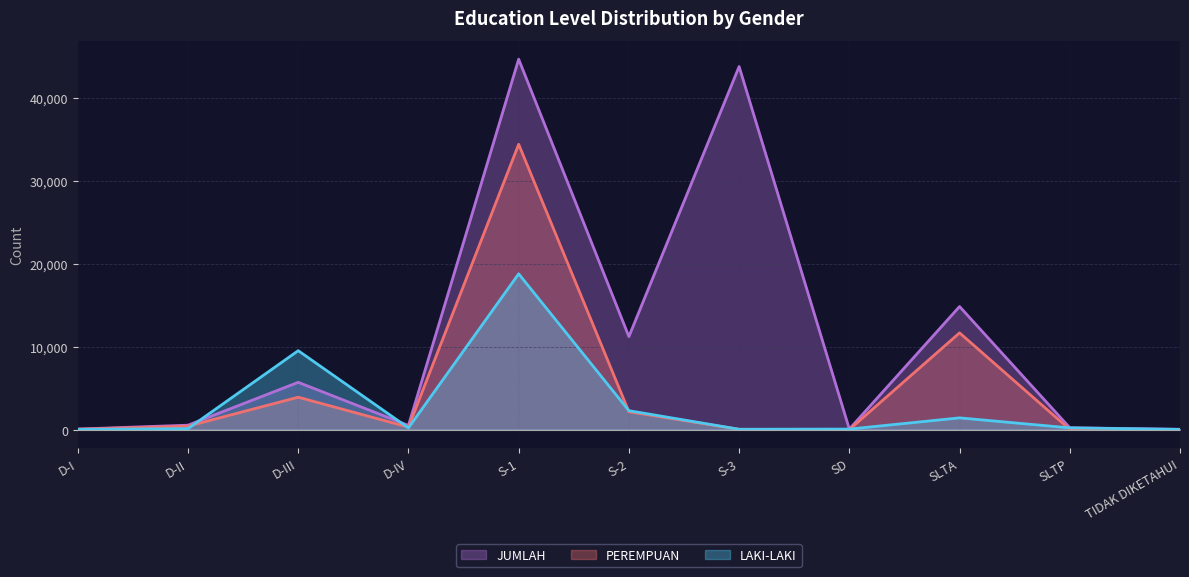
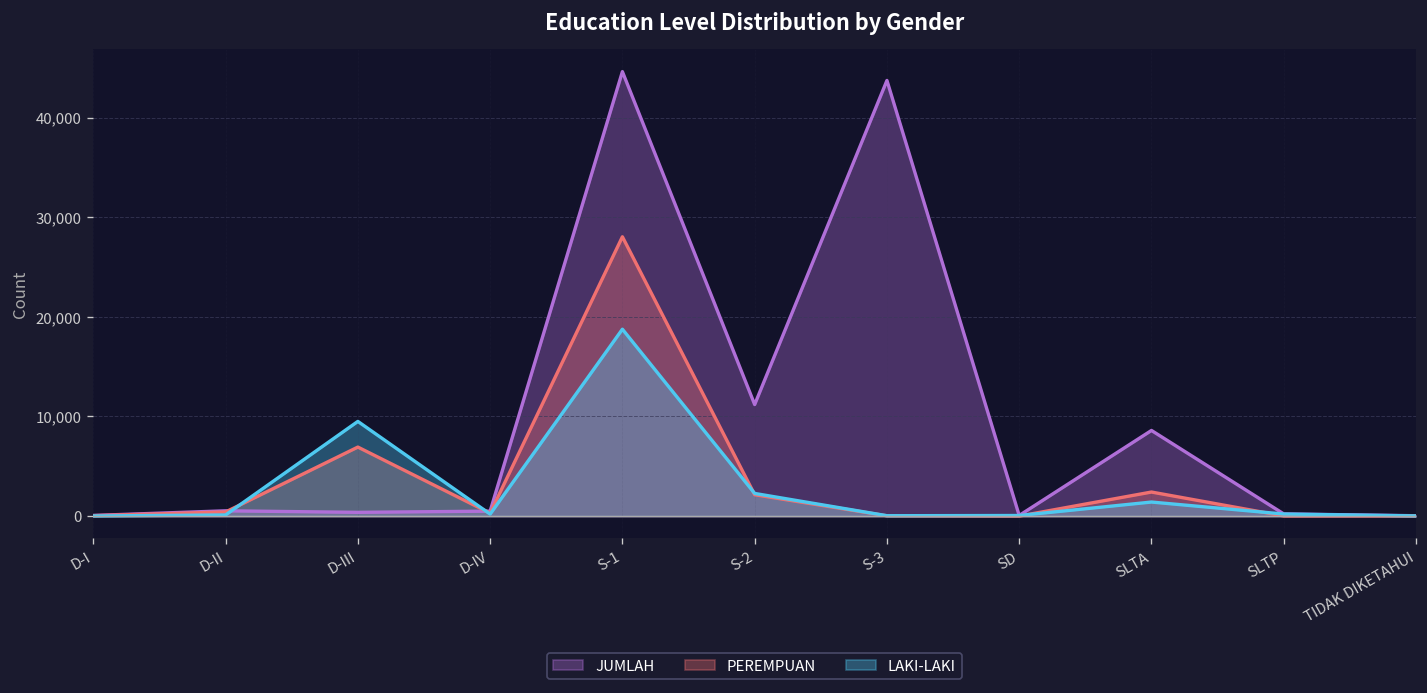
JUMLAH, D-III: 6,000 -> 0
PEREMPUAN, D-III: 4,000 -> 7,000
PEREMPUAN, S-1: 34,000 -> 28,000
JUMLAH, SLTA: 15,000 -> 9,000
PEREMPUAN, SLTA: 12,000 -> 2,000
